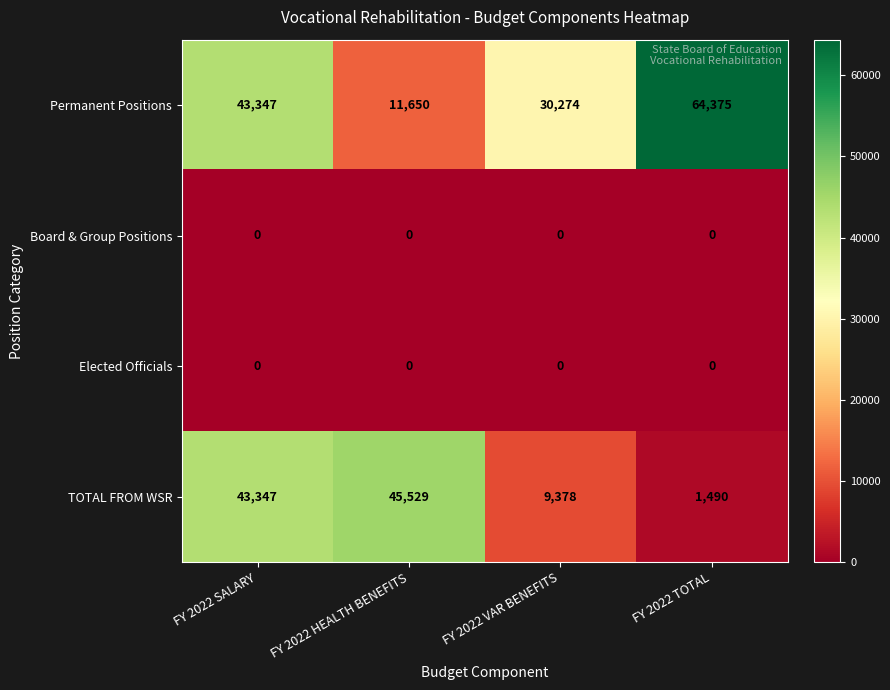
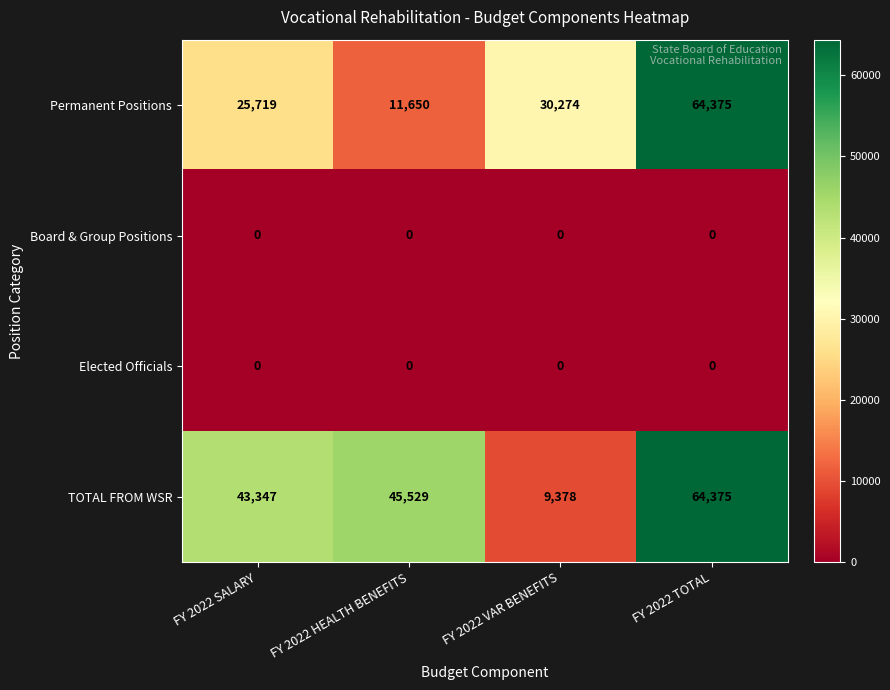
Permanent Positions, FY 2022 SALARY: 43,347 -> 25,719
TOTAL FROM WSR, FY 2022 TOTAL: 1,490 -> 64,375
